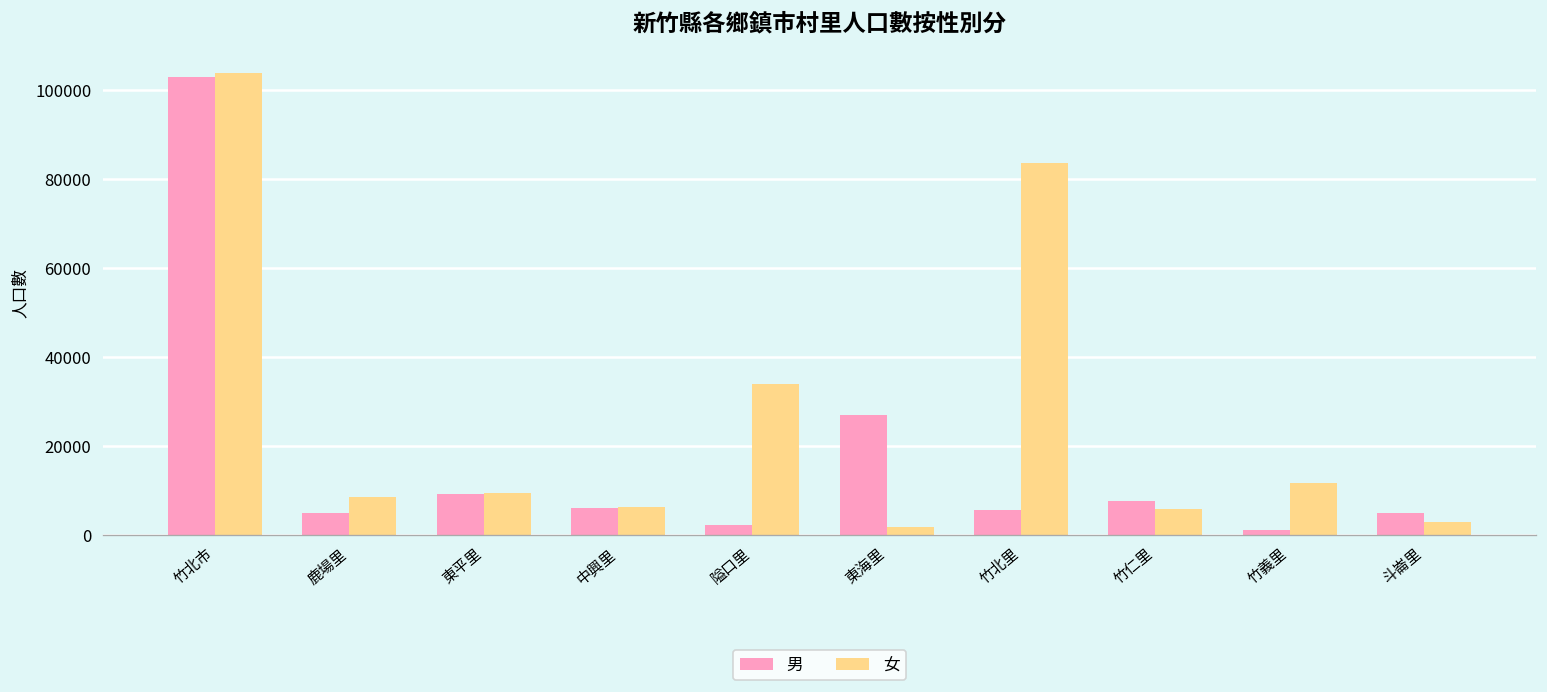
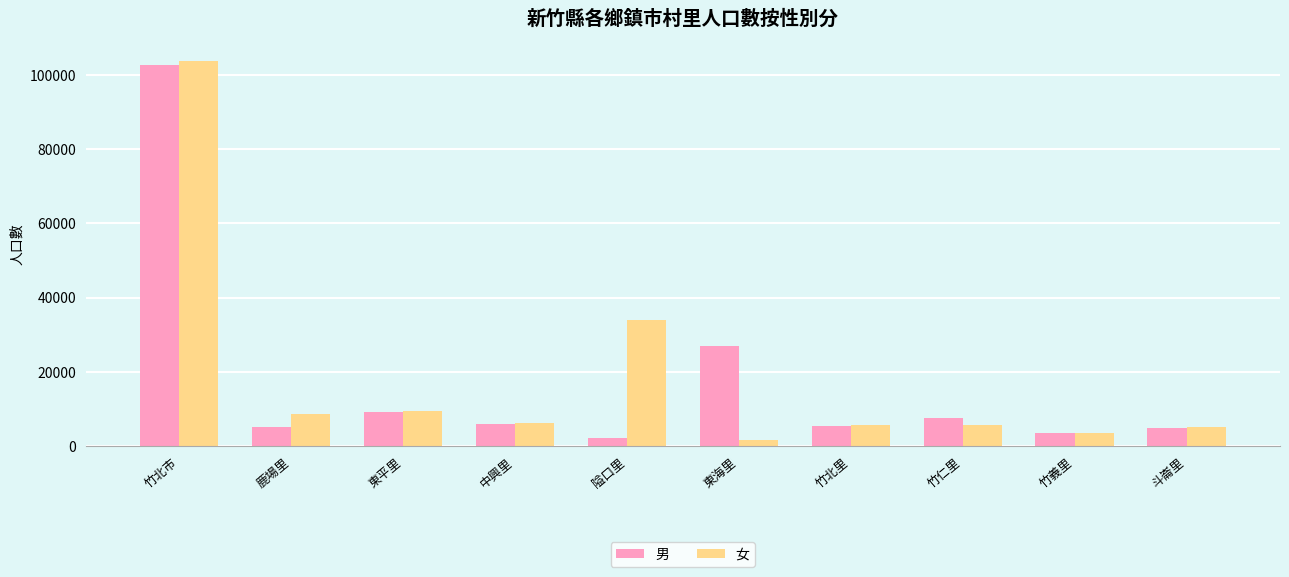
女, 竹北里: 84000 -> 6000
男, 竹義里: 1000 -> 4000
女, 竹義里: 12000 -> 3000
女, 斗崙里: 3000 -> 5000
